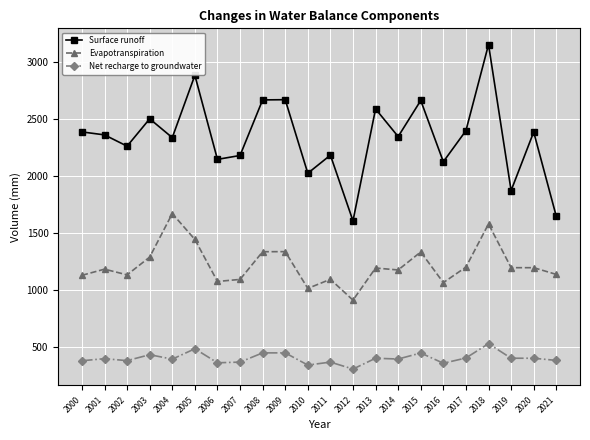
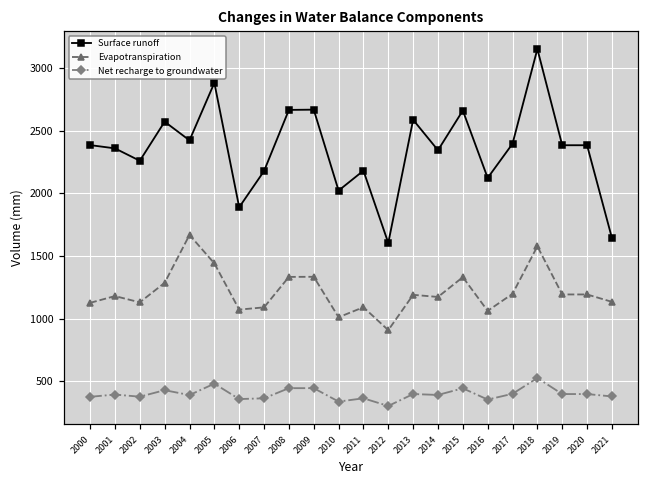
Surface runoff, 2003: 2500 -> 2570
Surface runoff, 2004: 2330 -> 2420
Surface runoff, 2006: 2140 -> 1890
Surface runoff, 2019: 1870 -> 2380
